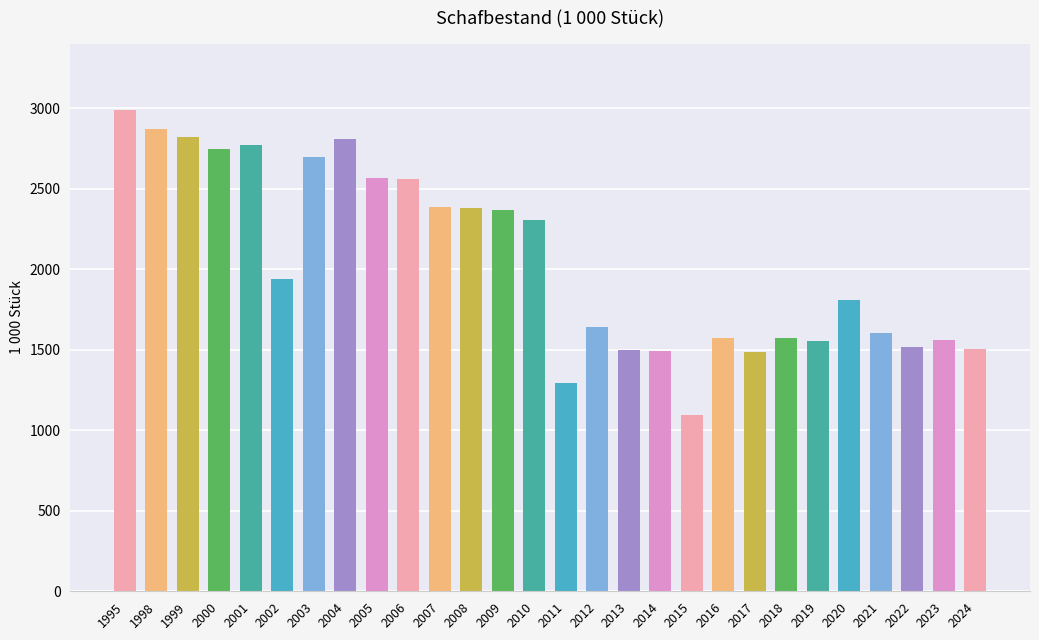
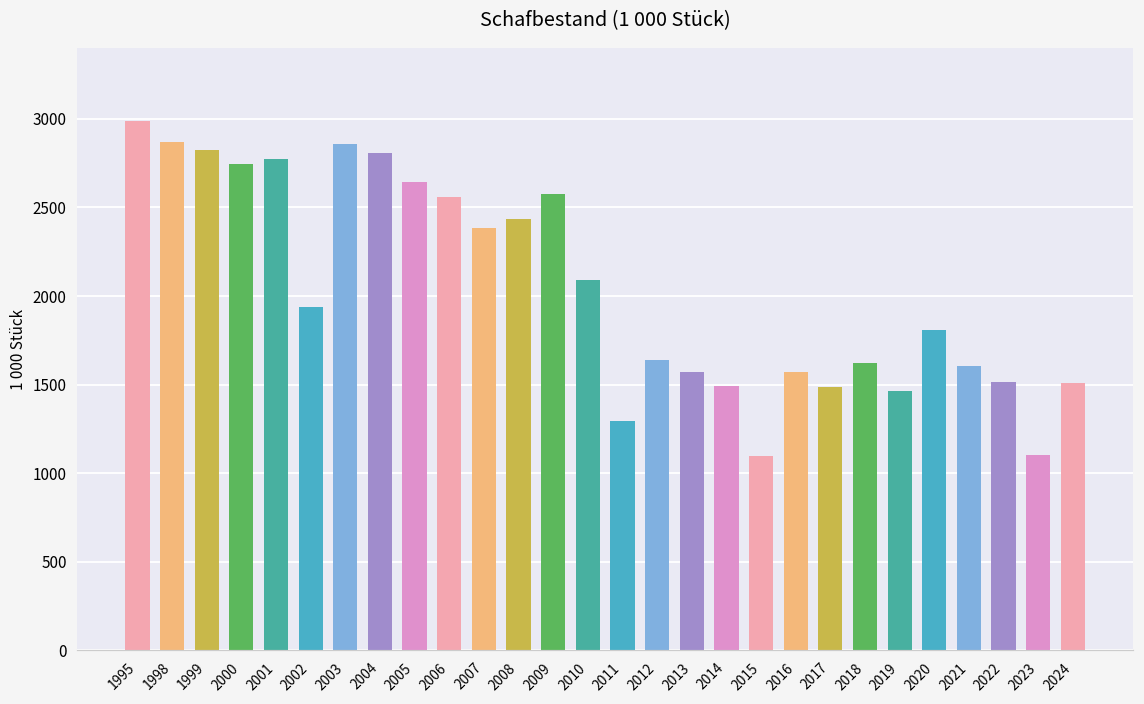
2003: 2700 -> 2860
2005: 2570 -> 2640
2008: 2380 -> 2440
2009: 2370 -> 2580
2010: 2310 -> 2090
2013: 1500 -> 1570
2018: 1570 -> 1620
2019: 1550 -> 1460
2023: 1560 -> 1100
